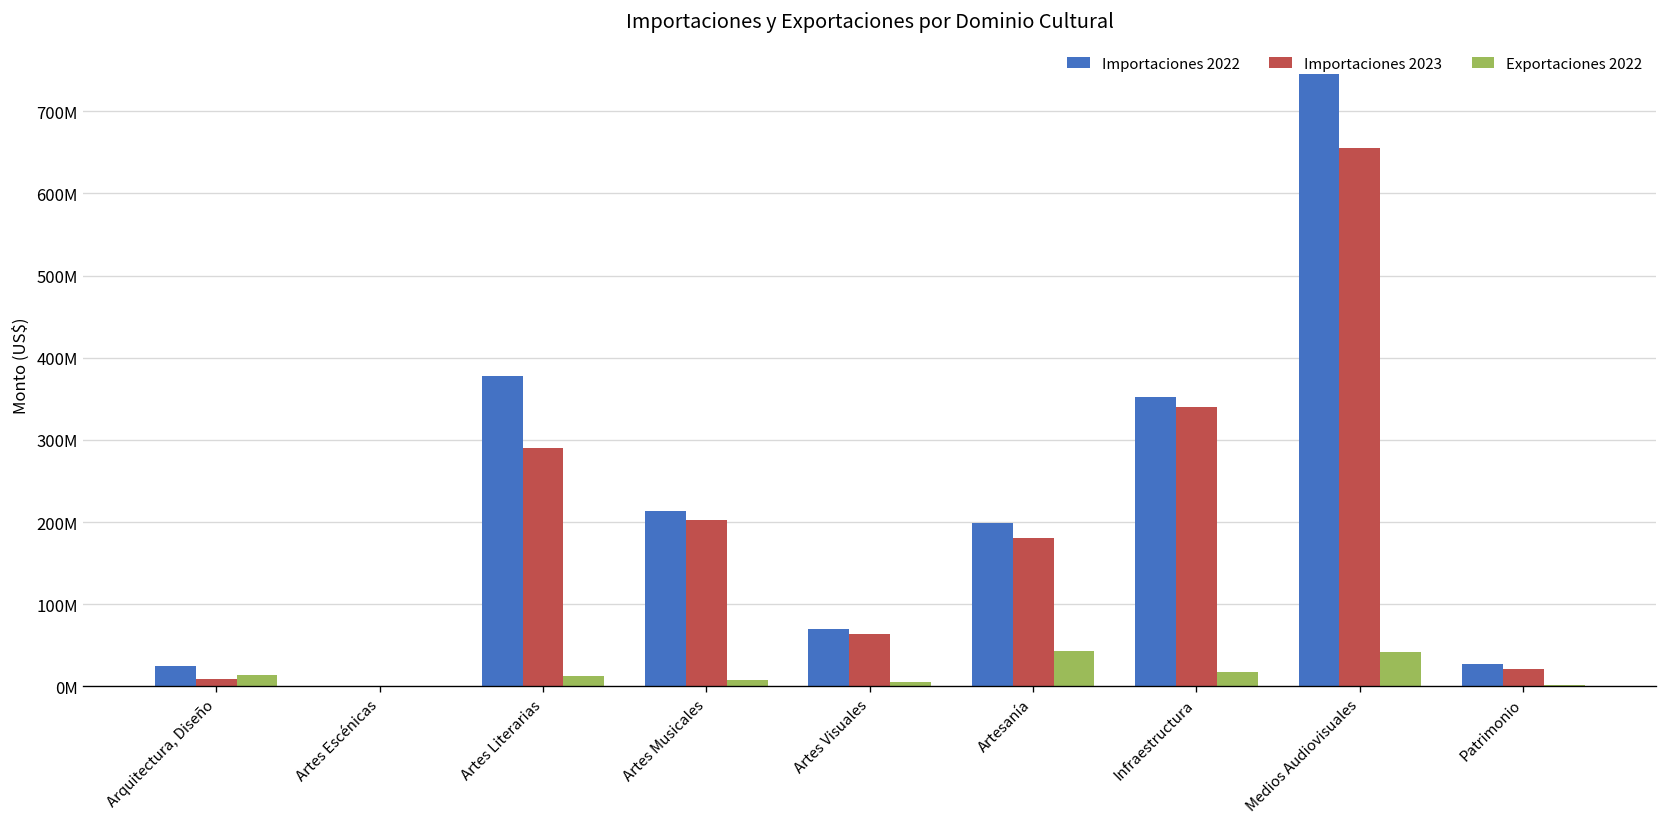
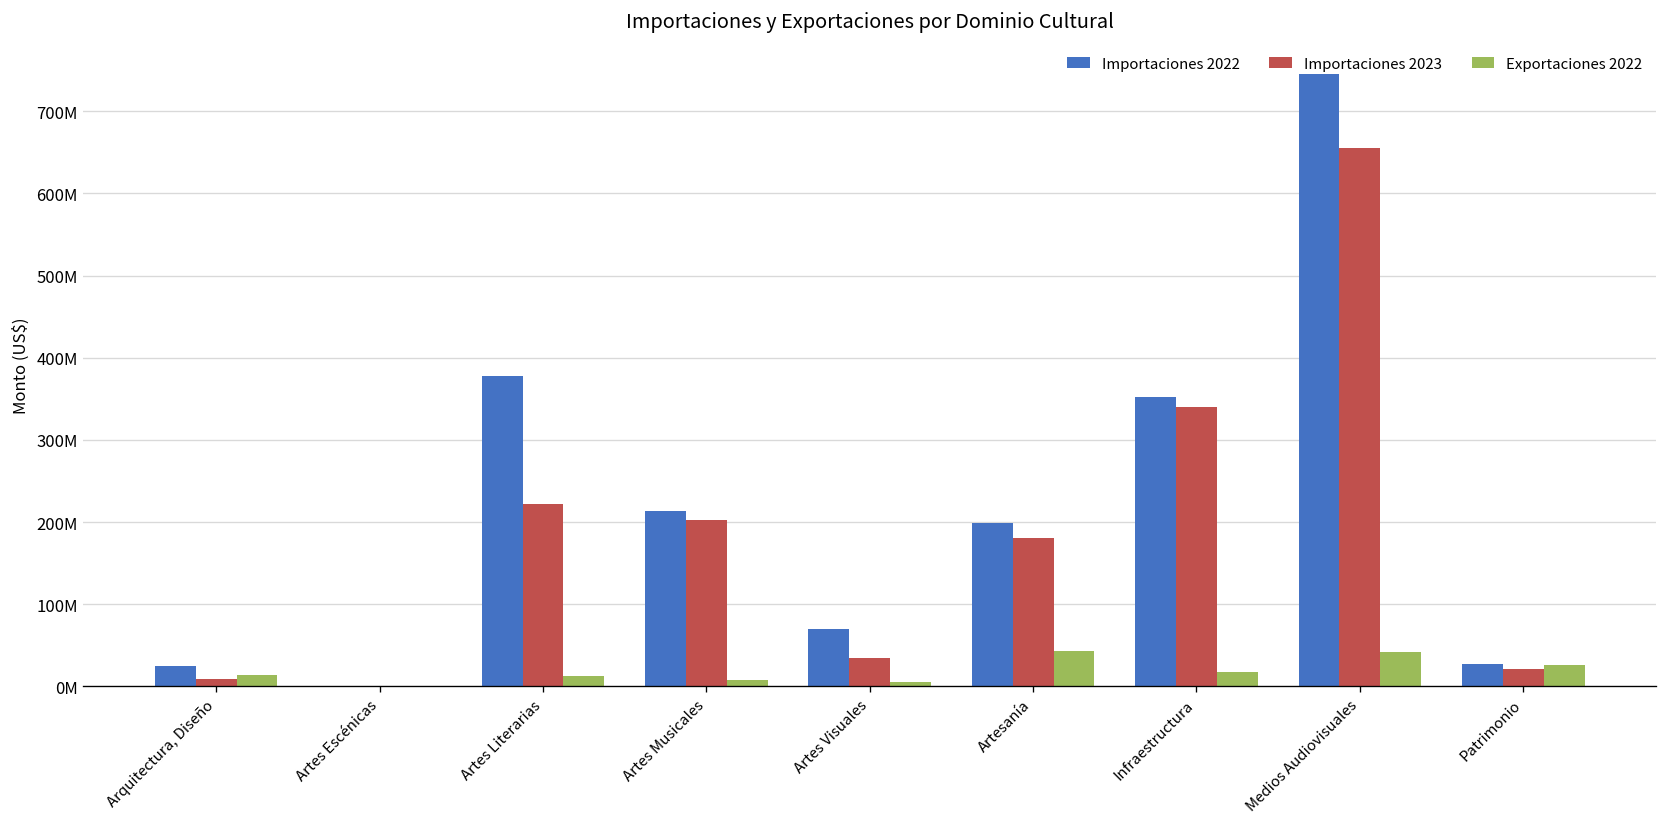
Importaciones 2023, Artes Literarias: 290000000 -> 220000000
Importaciones 2023, Artes Visuales: 60000000 -> 30000000
Exportaciones 2022, Patrimonio: 0 -> 30000000
